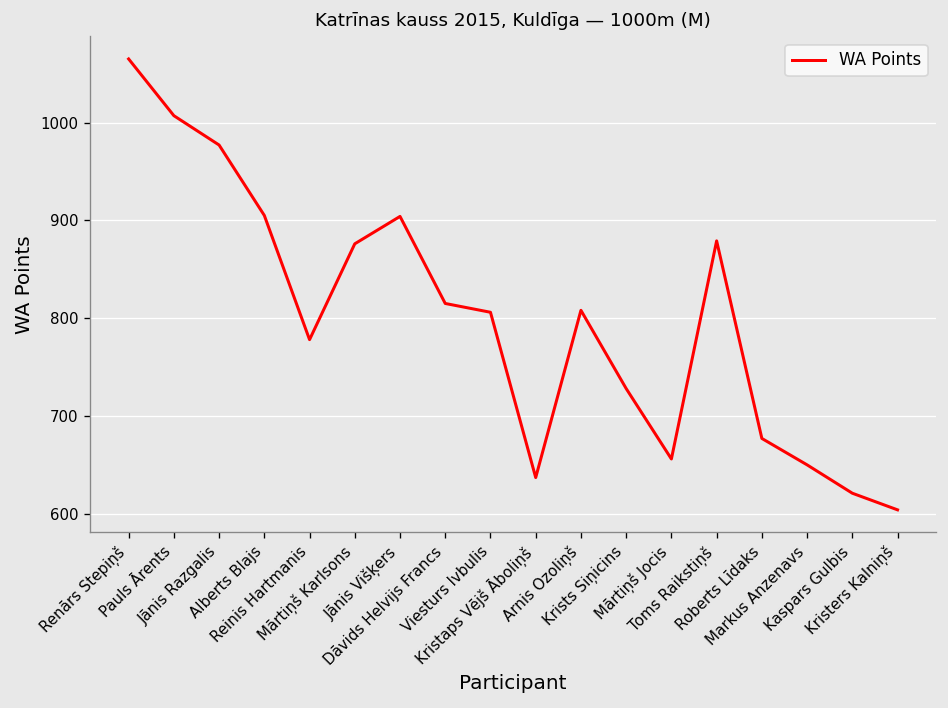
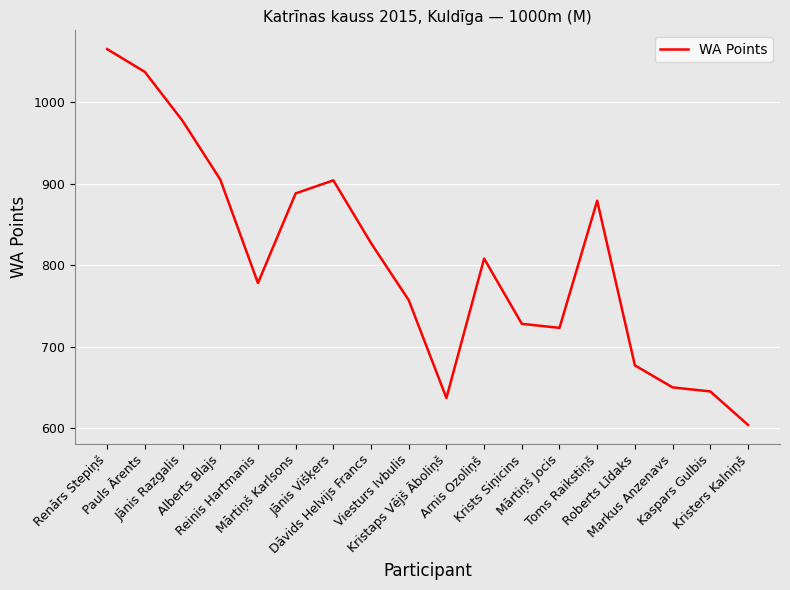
Pauls Ārents: 1010 -> 1040
Mārtiņš Karlsons: 880 -> 890
Dāvids Helvijs Francs: 820 -> 830
Viesturs Ivbulis: 810 -> 760
Mārtiņš Jocis: 660 -> 720
Kaspars Gulbis: 620 -> 650
